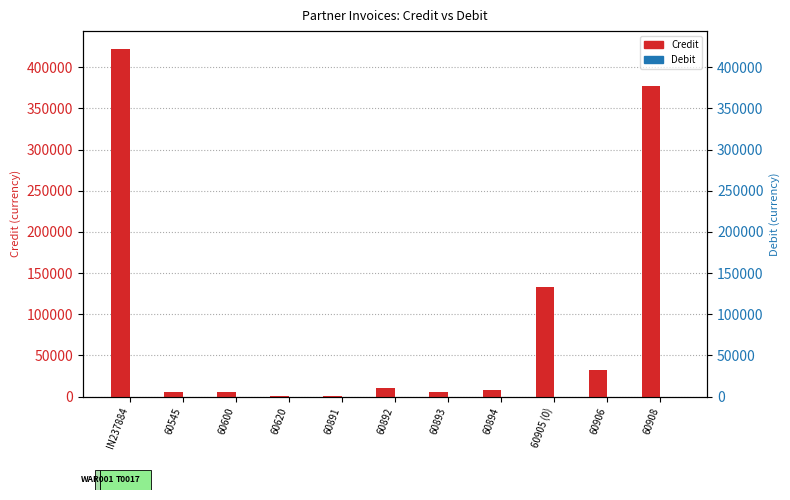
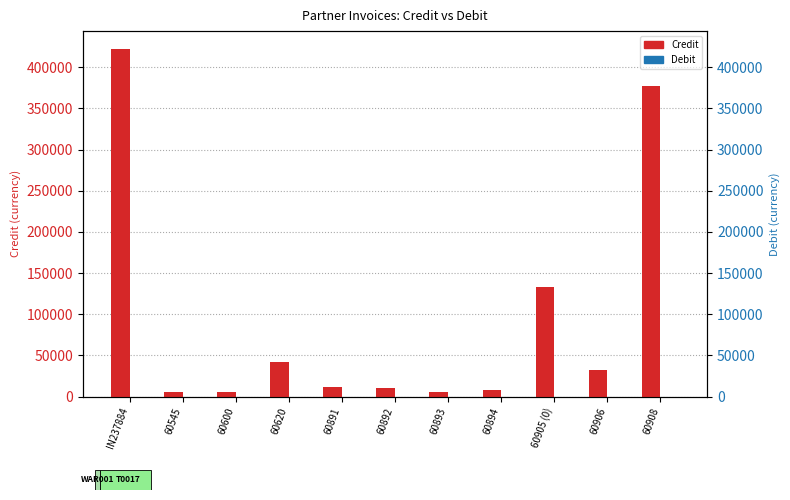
Credit, 60620: 0 -> 40000
Credit, 60891: 0 -> 10000
